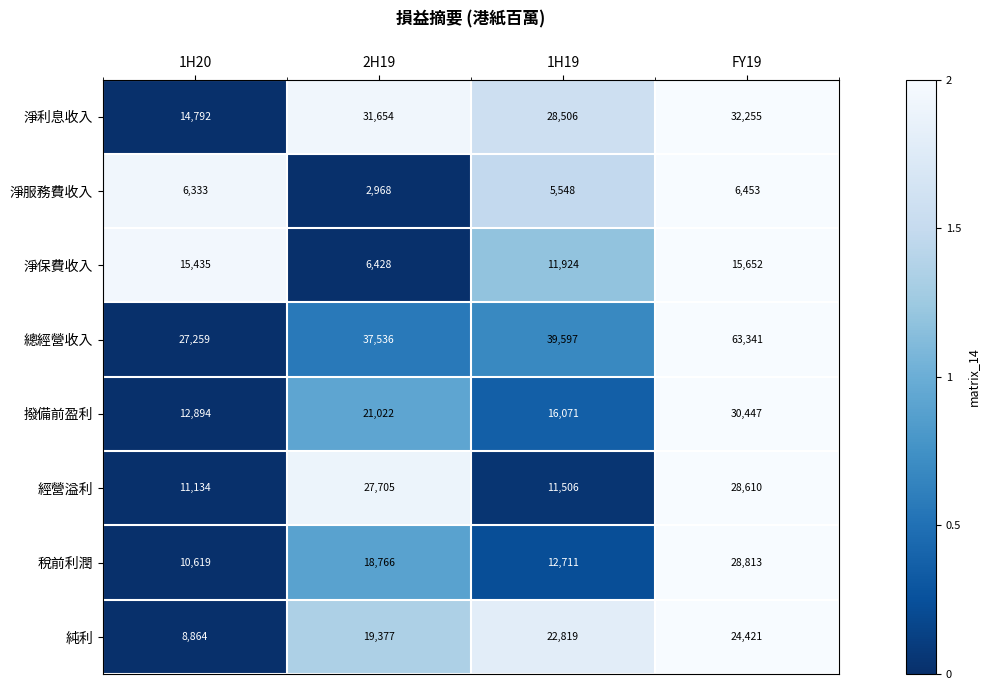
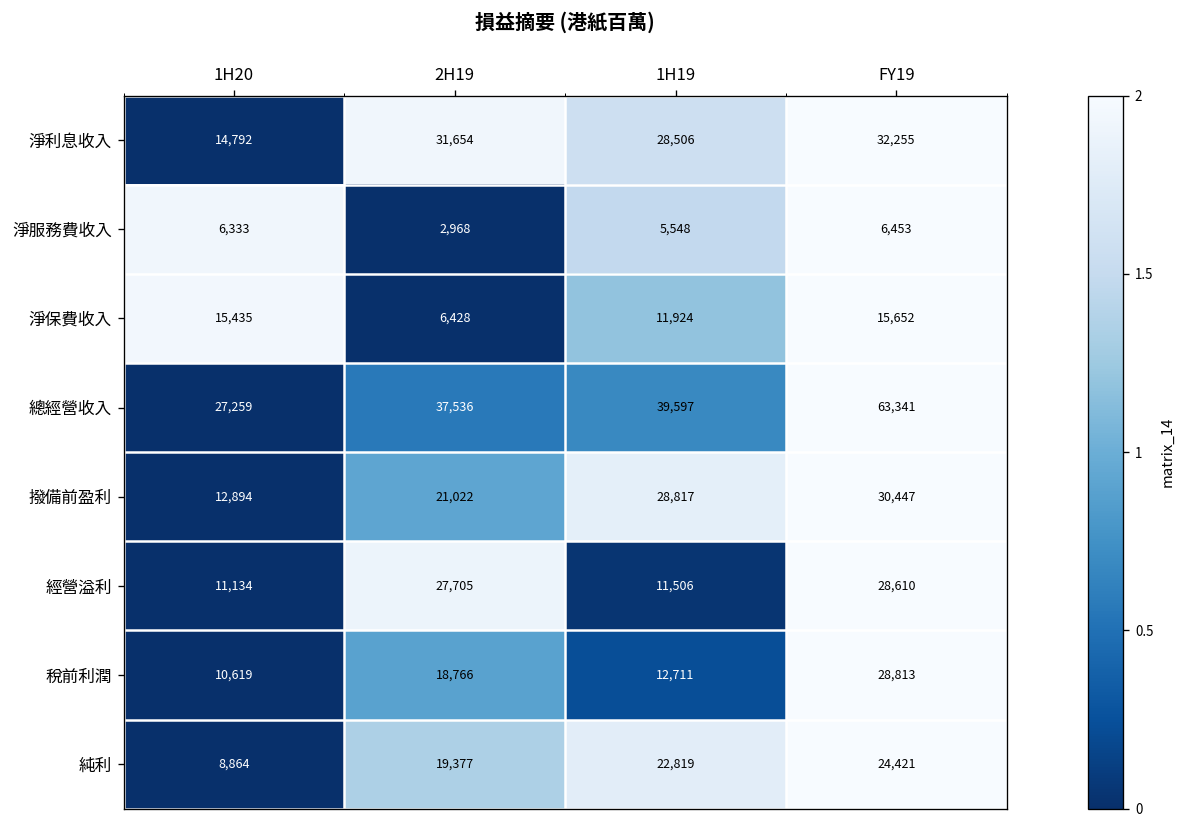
撥備前盈利, 1H19: 16,071 -> 28,817
